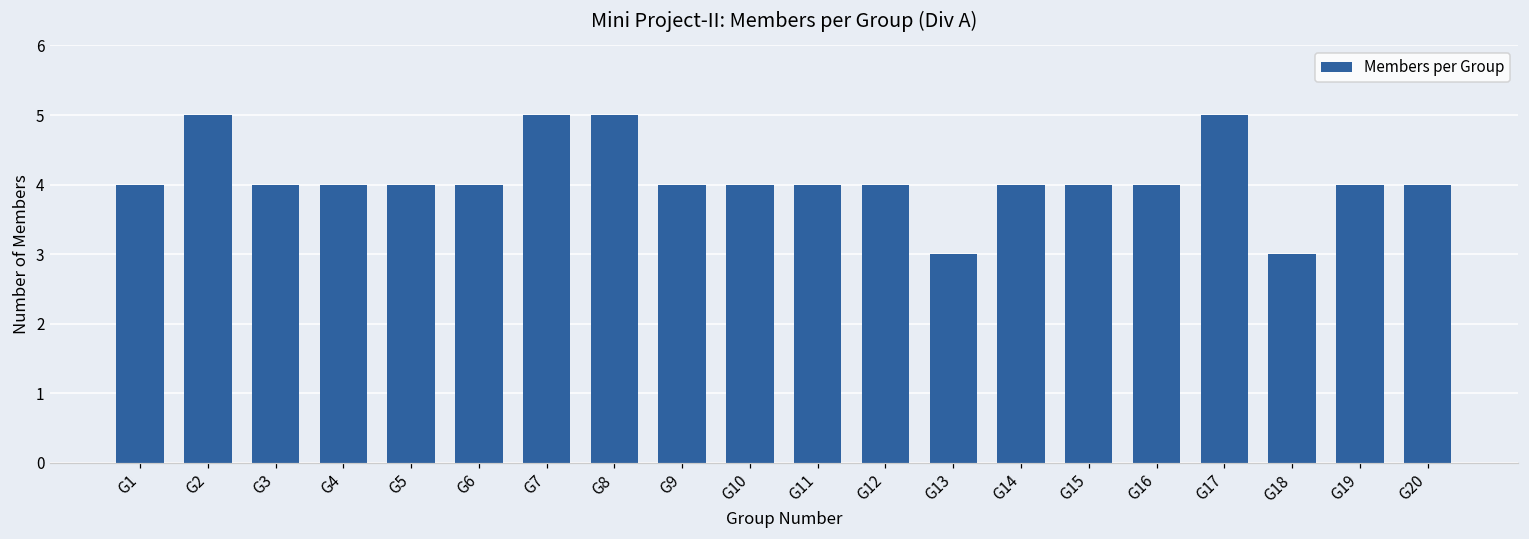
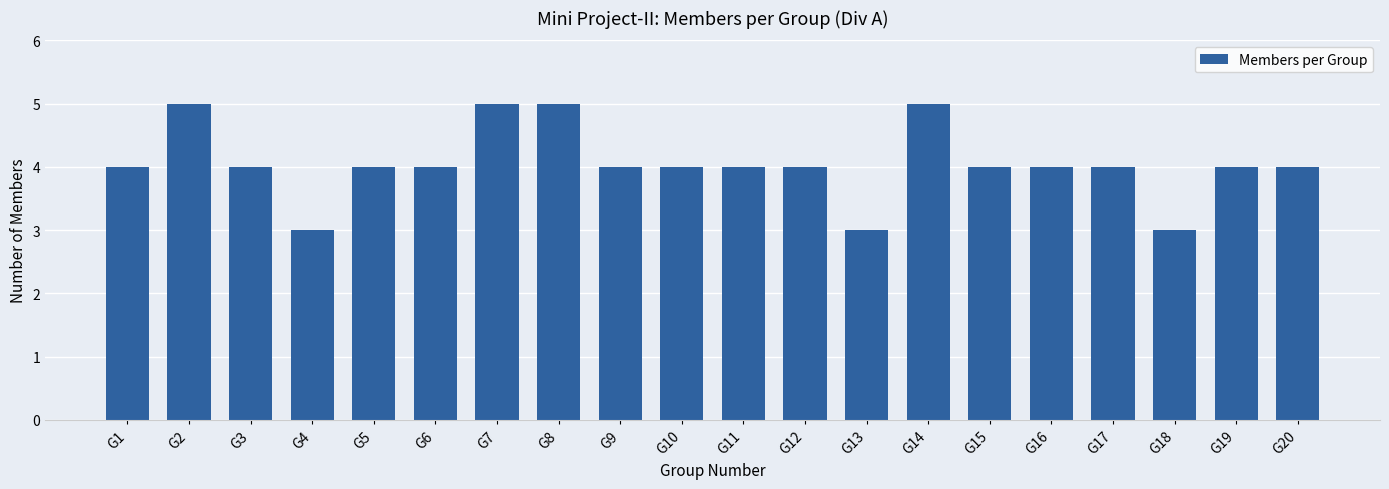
G4: 4 -> 3
G14: 4 -> 5
G17: 5 -> 4
